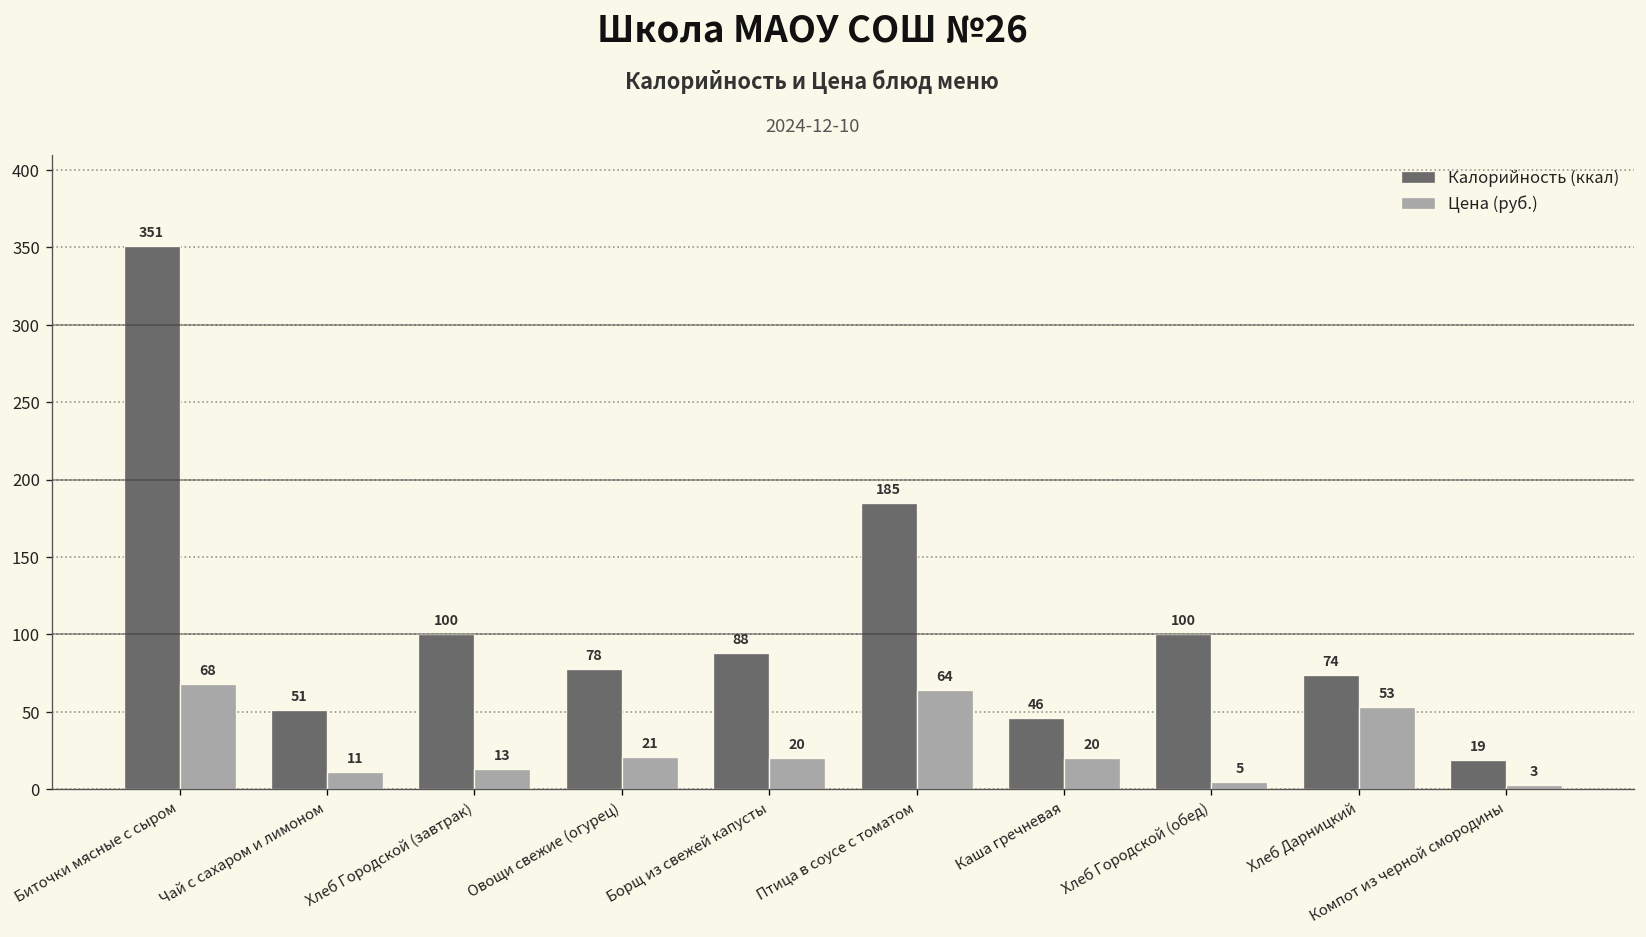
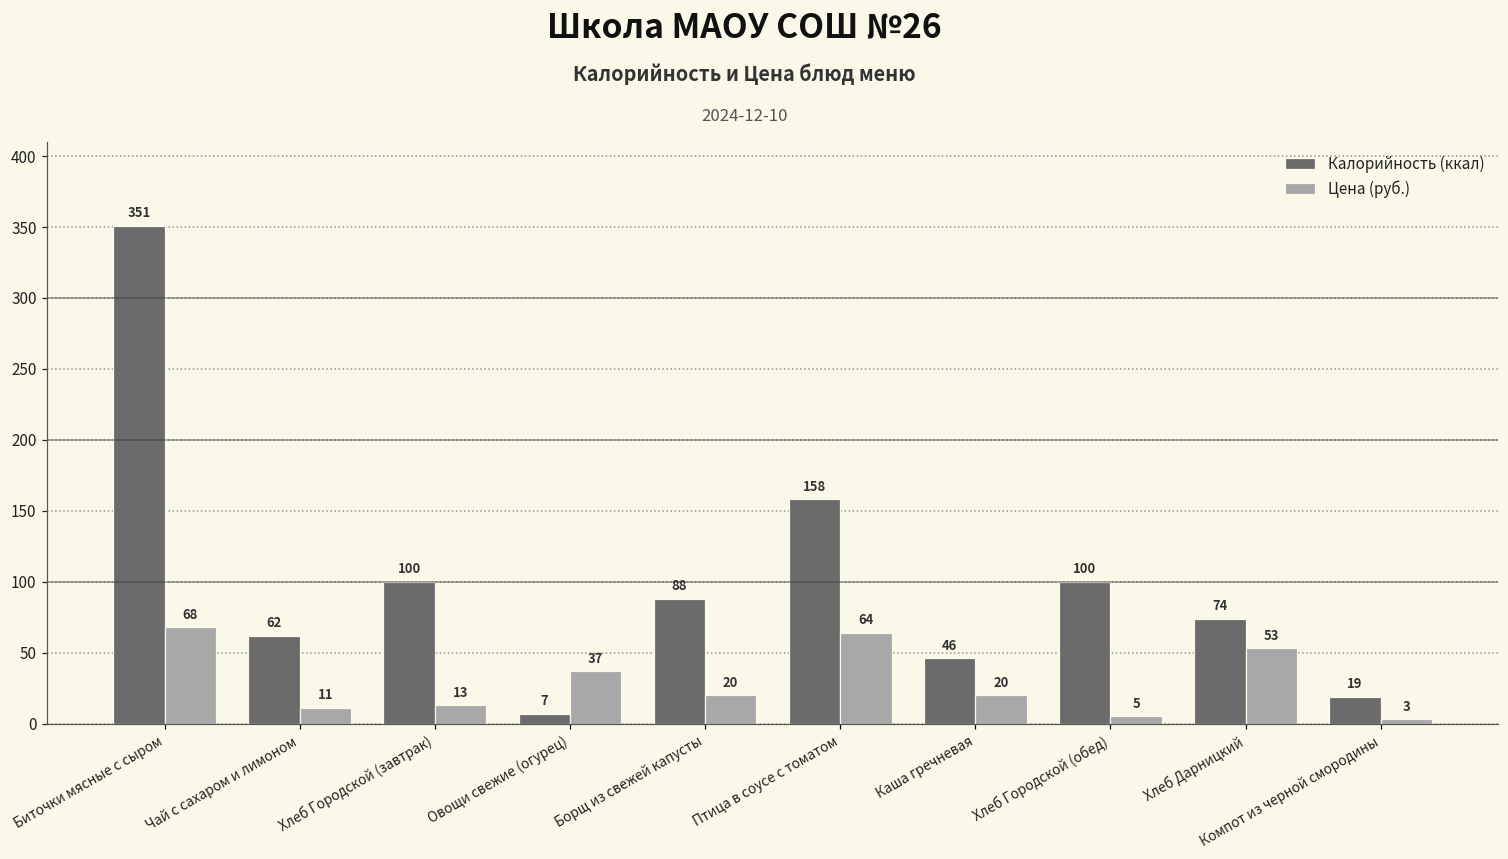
Калорийность (ккал), Чай с сахаром и лимоном: 51 -> 62
Калорийность (ккал), Овощи свежие (огурец): 78 -> 7
Цена (руб.), Овощи свежие (огурец): 21 -> 37
Калорийность (ккал), Птица в соусе с томатом: 185 -> 158
